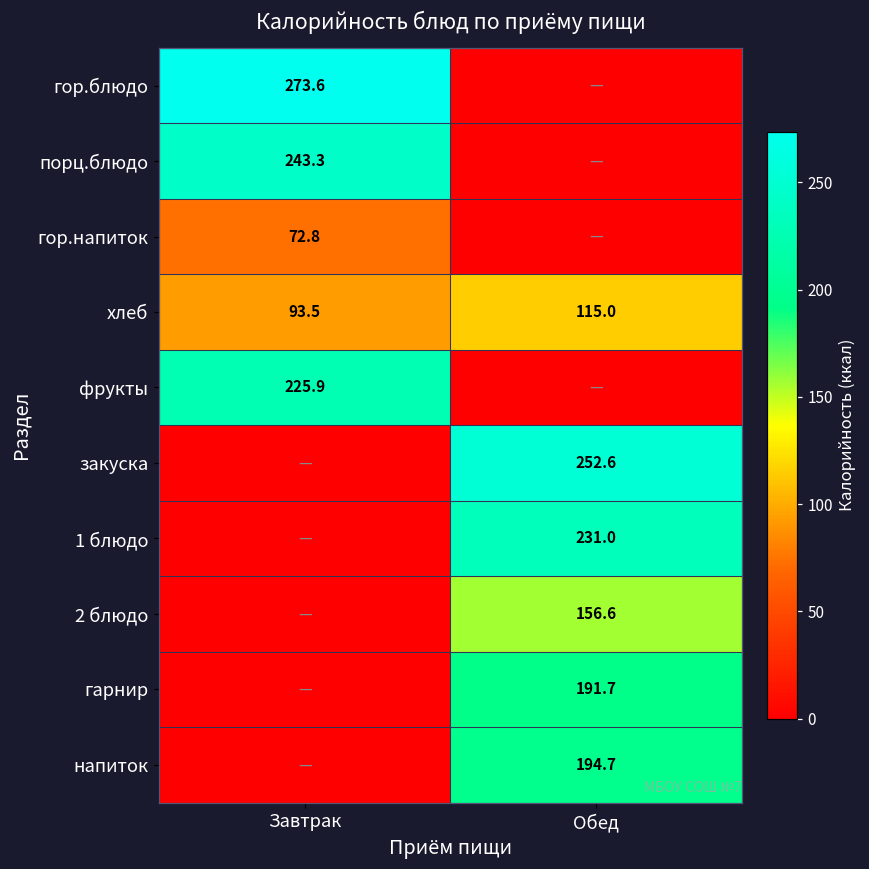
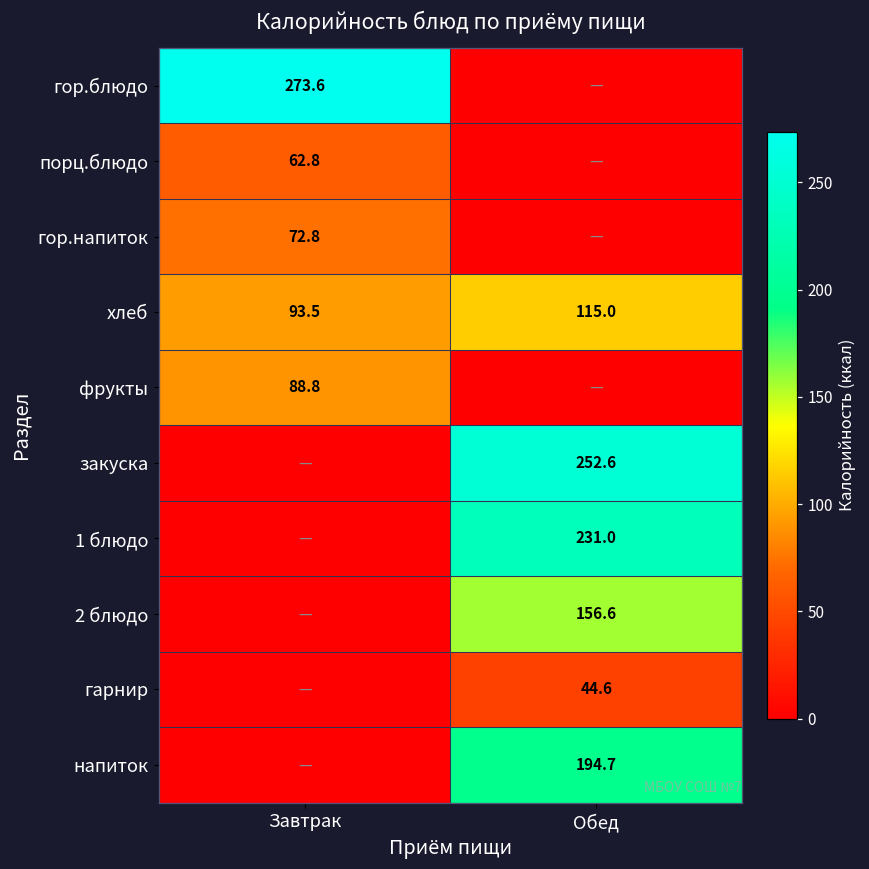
порц.блюдо, Завтрак: 243.3 -> 62.8
фрукты, Завтрак: 225.9 -> 88.8
гарнир, Обед: 191.7 -> 44.6
